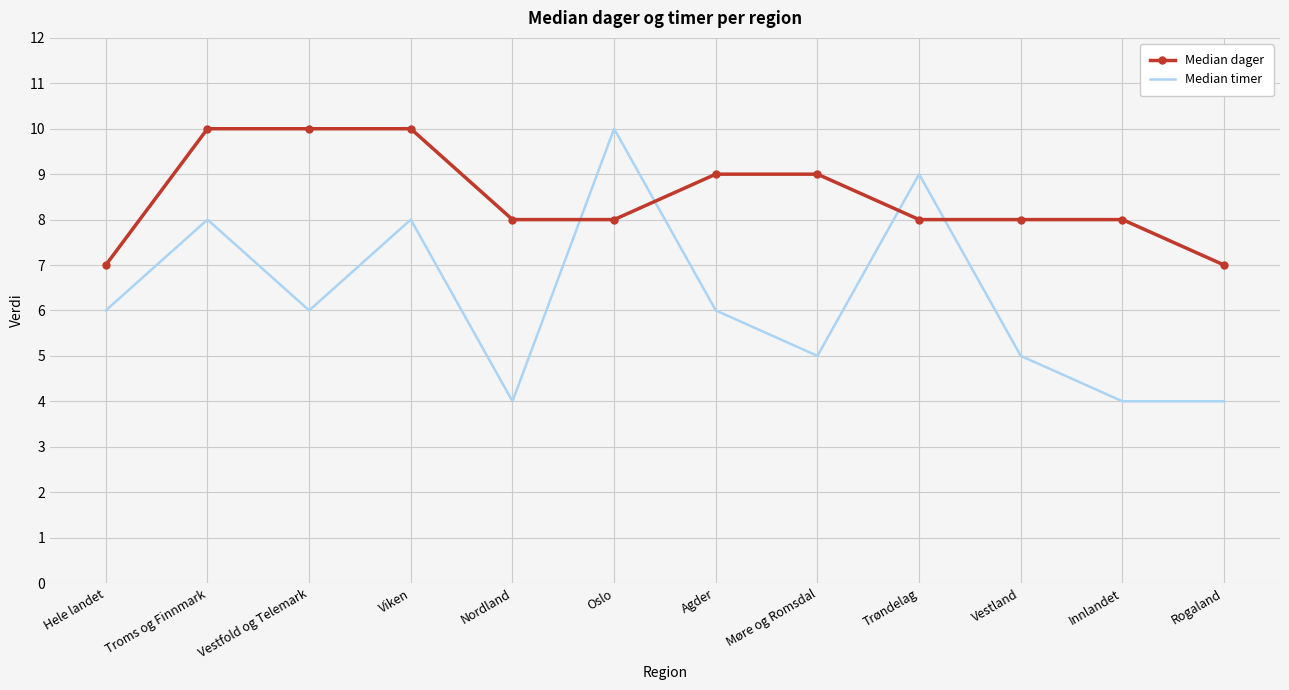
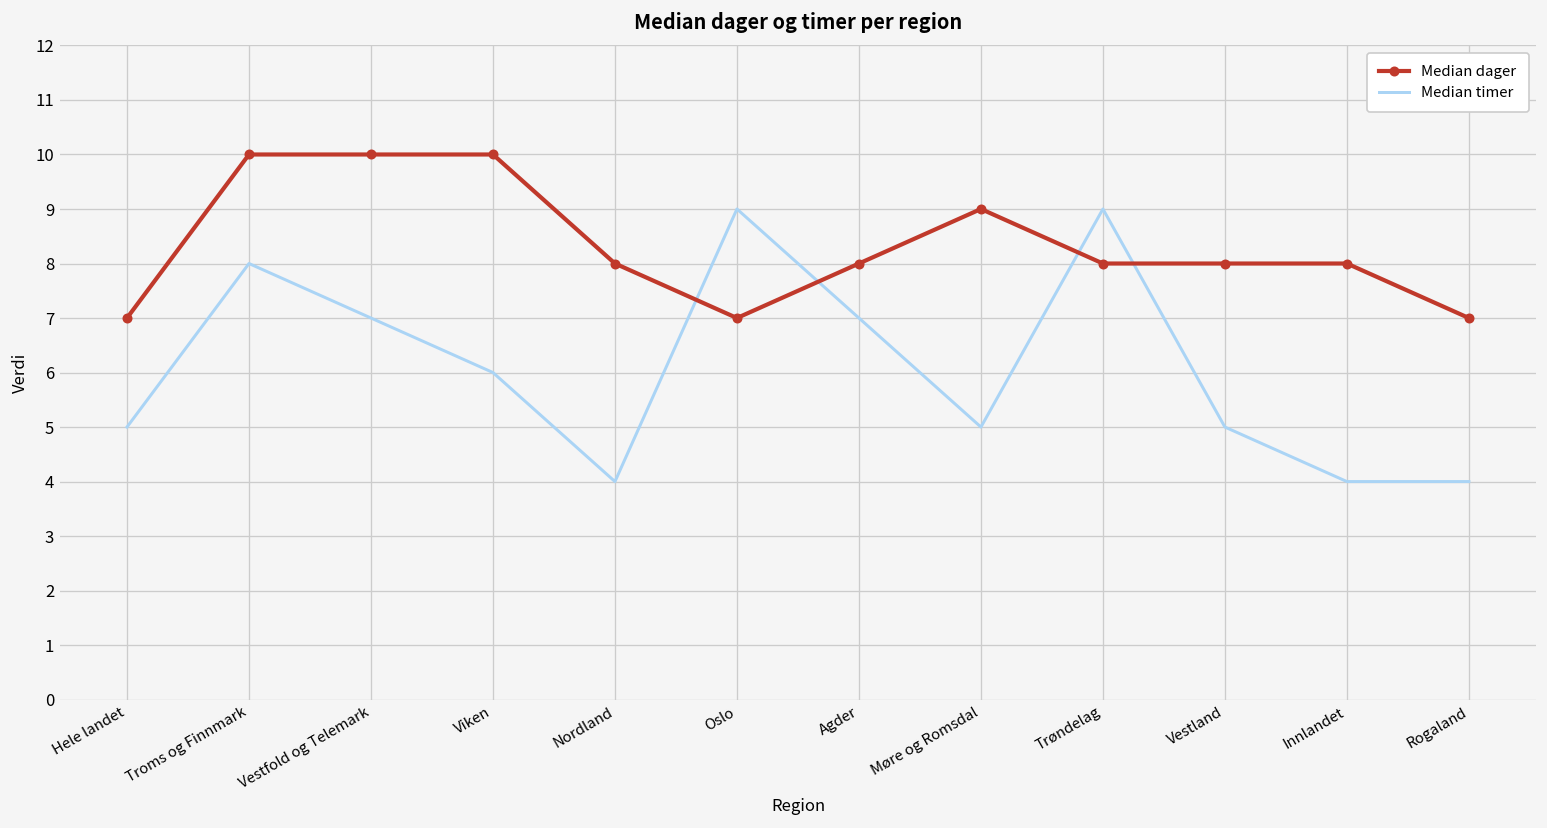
Median timer, Hele landet: 6 -> 5
Median timer, Vestfold og Telemark: 6 -> 7
Median timer, Viken: 8 -> 6
Median dager, Oslo: 8 -> 7
Median timer, Oslo: 10 -> 9
Median dager, Agder: 9 -> 8
Median timer, Agder: 6 -> 7
